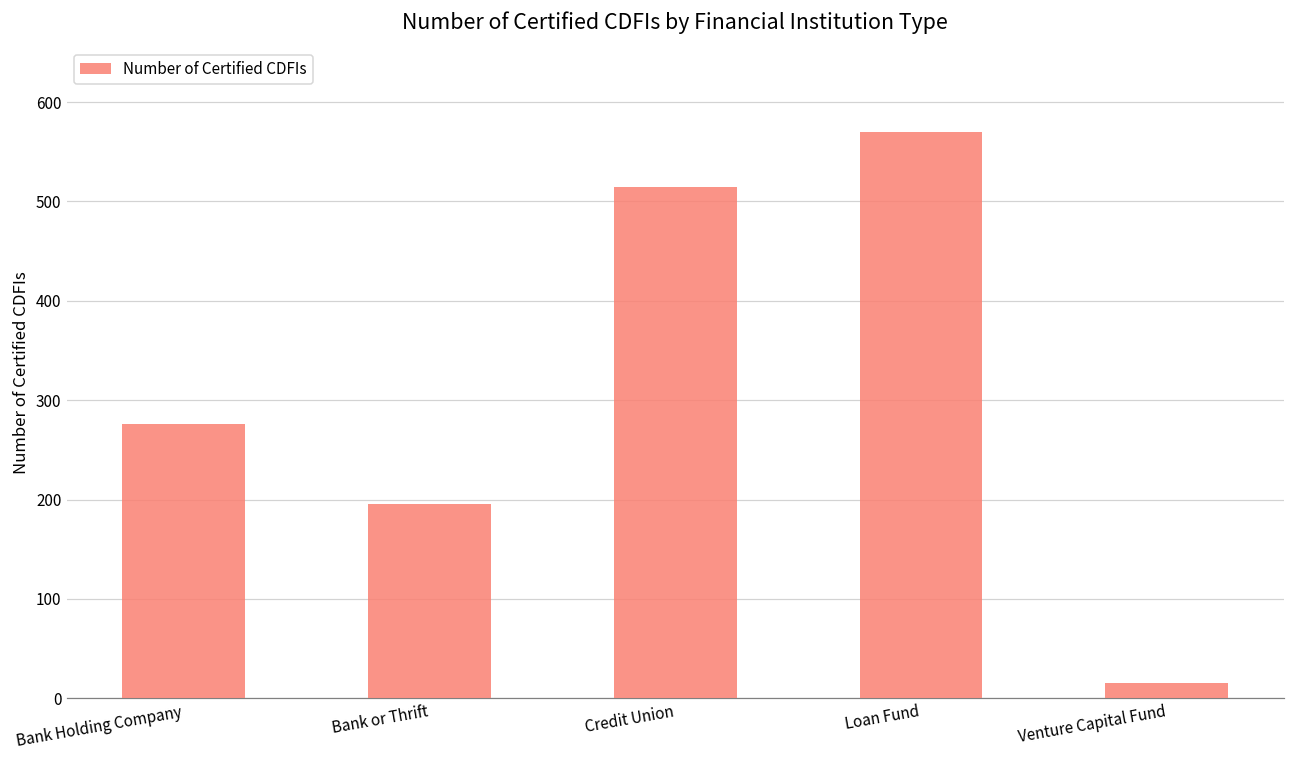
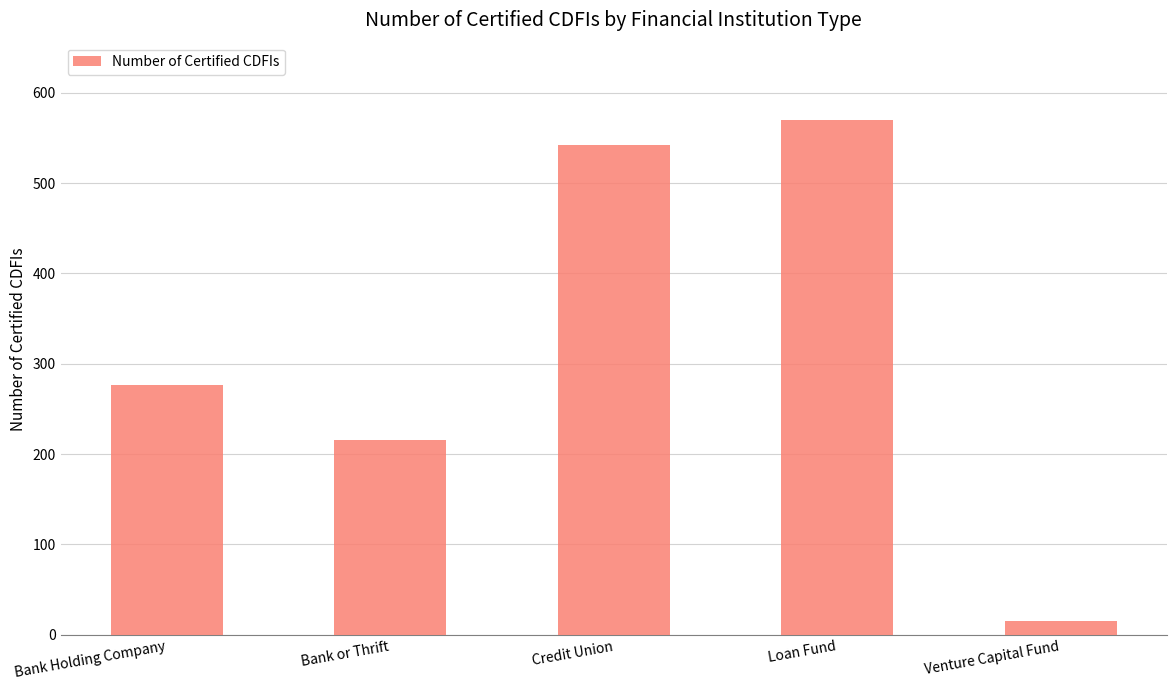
Bank or Thrift: 200 -> 220
Credit Union: 520 -> 540
